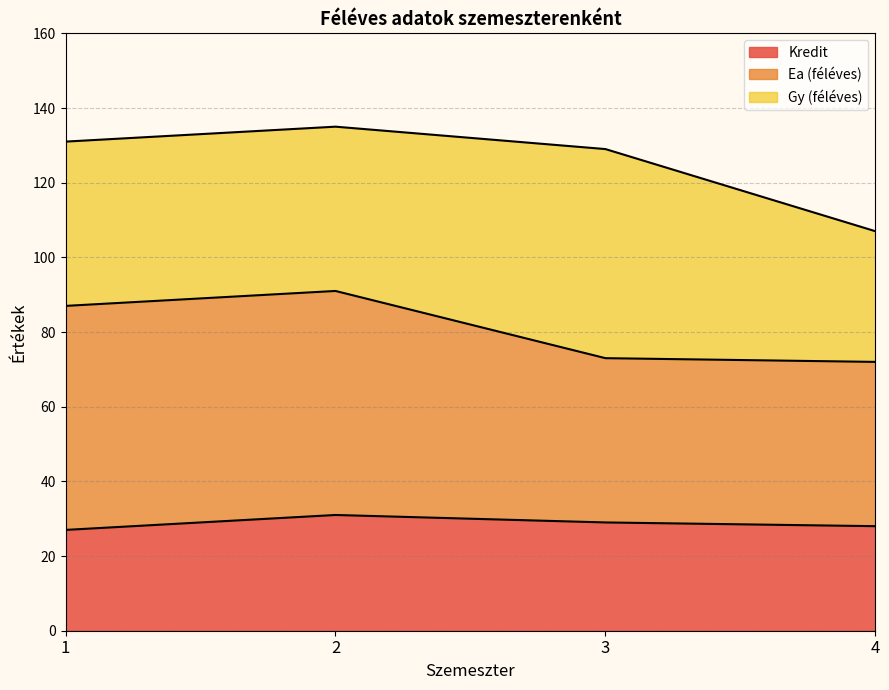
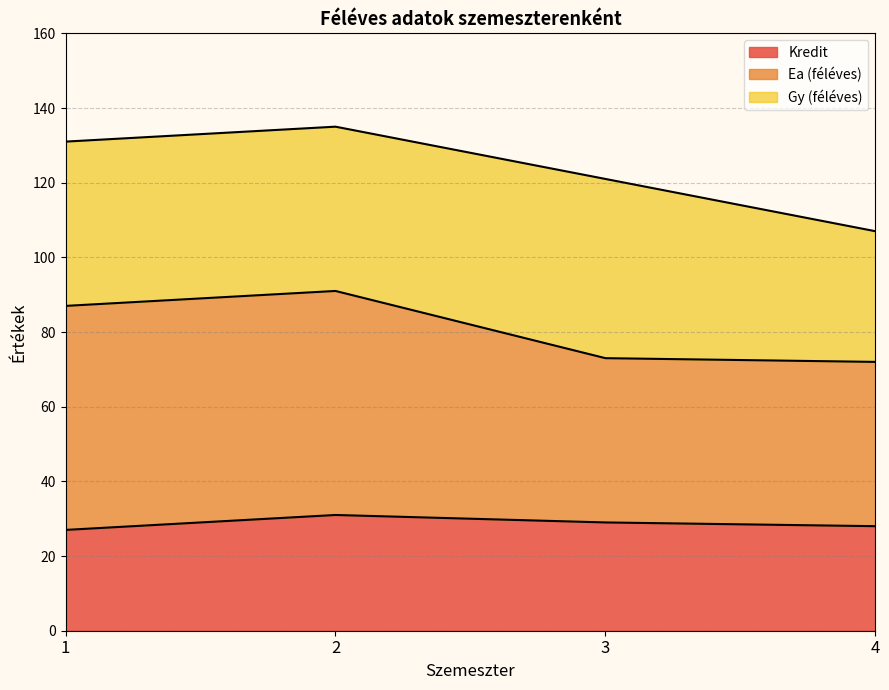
Gy (féléves), 3: 56 -> 48
